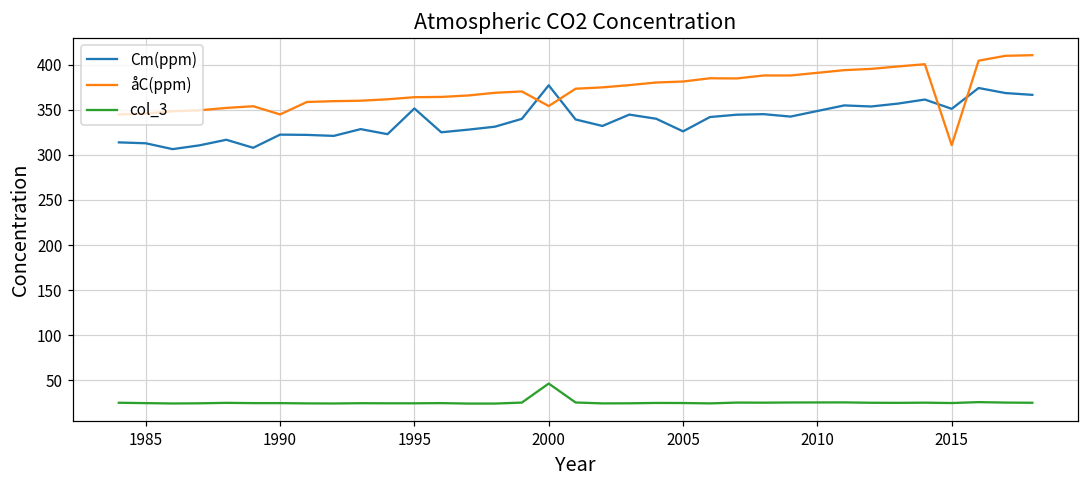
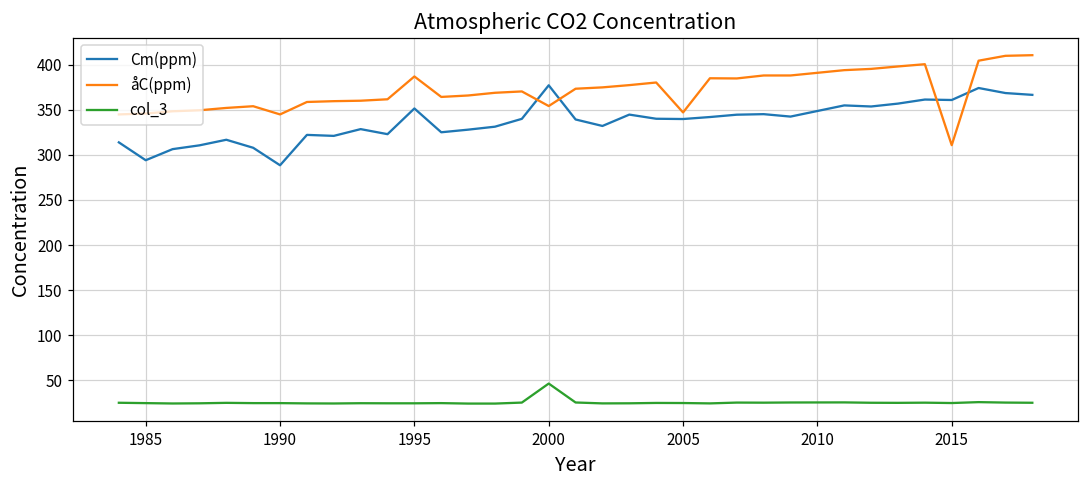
Cm(ppm), 1985: 310 -> 290
Cm(ppm), 1990: 320 -> 290
åC(ppm), 1995: 360 -> 390
Cm(ppm), 2005: 330 -> 340
åC(ppm), 2005: 380 -> 350
Cm(ppm), 2015: 350 -> 360
